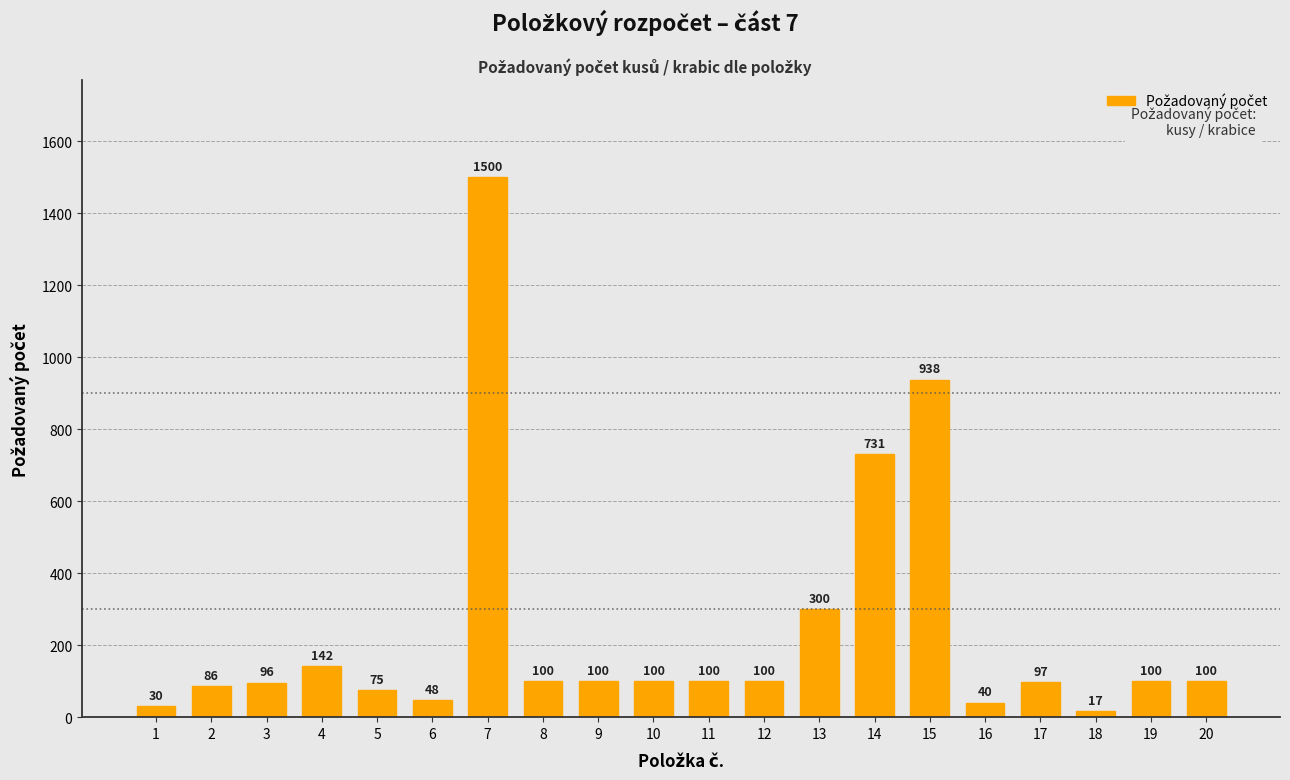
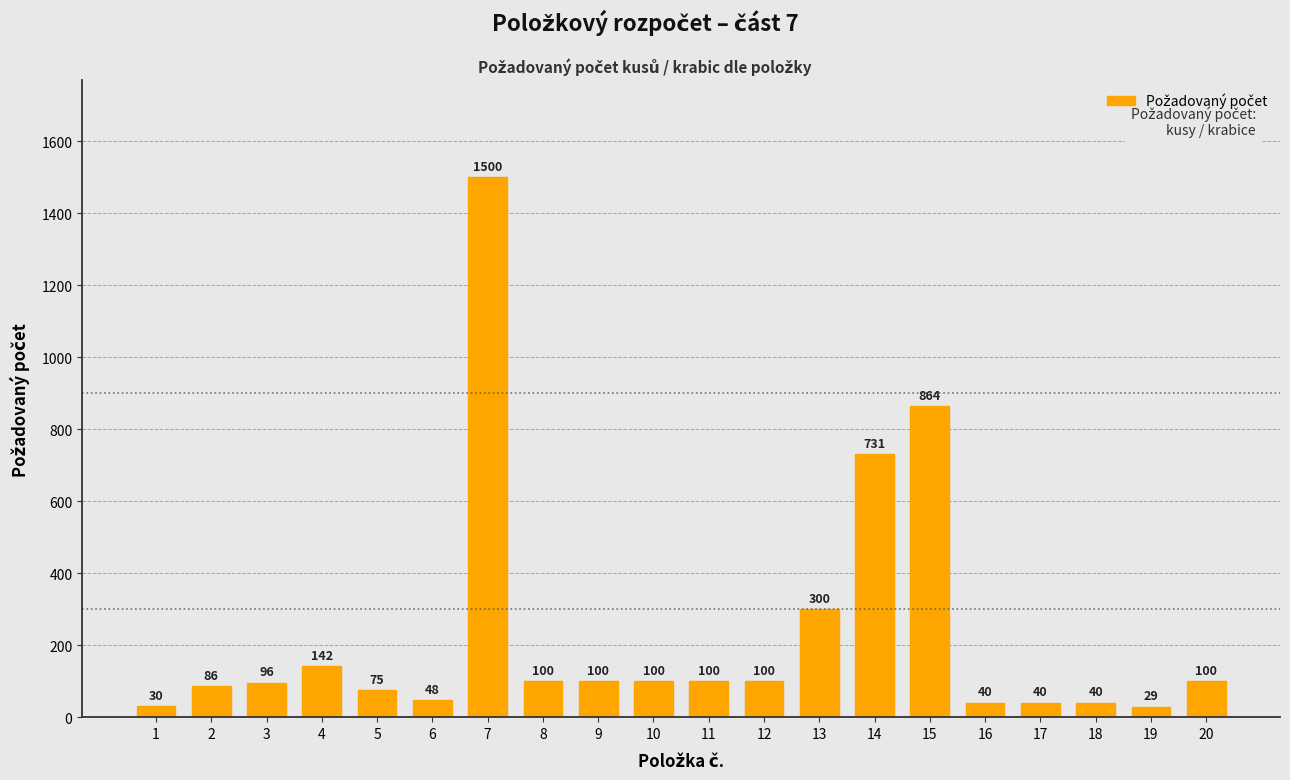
15: 938 -> 864
17: 97 -> 40
18: 17 -> 40
19: 100 -> 29
